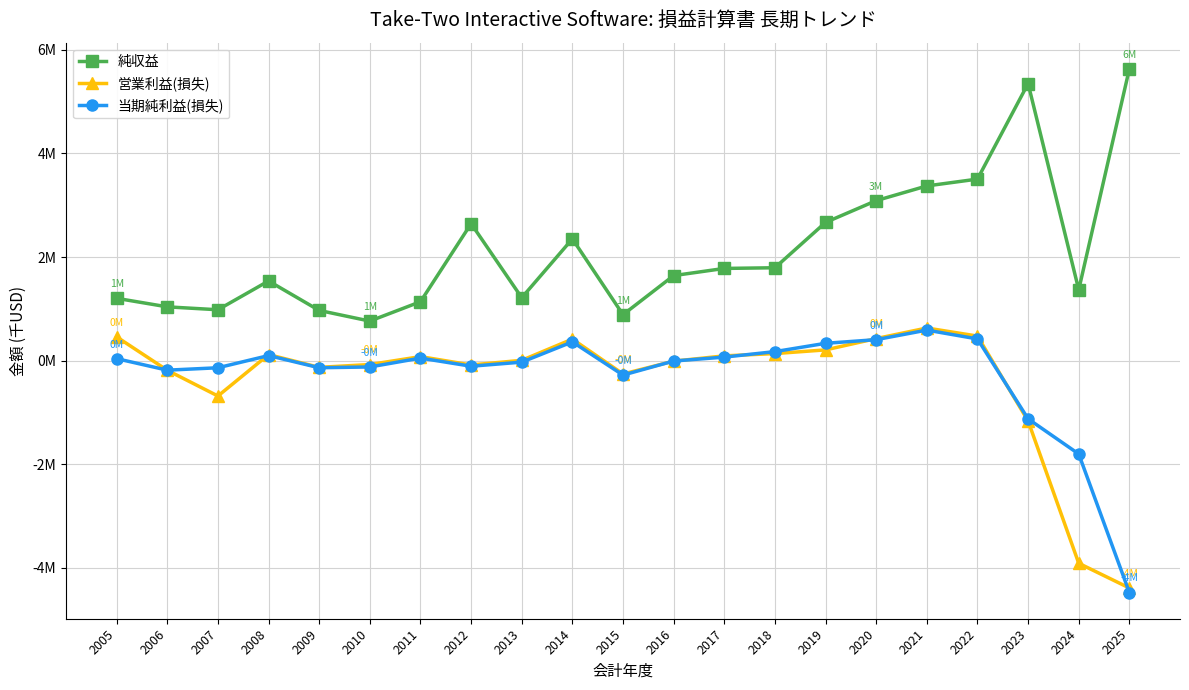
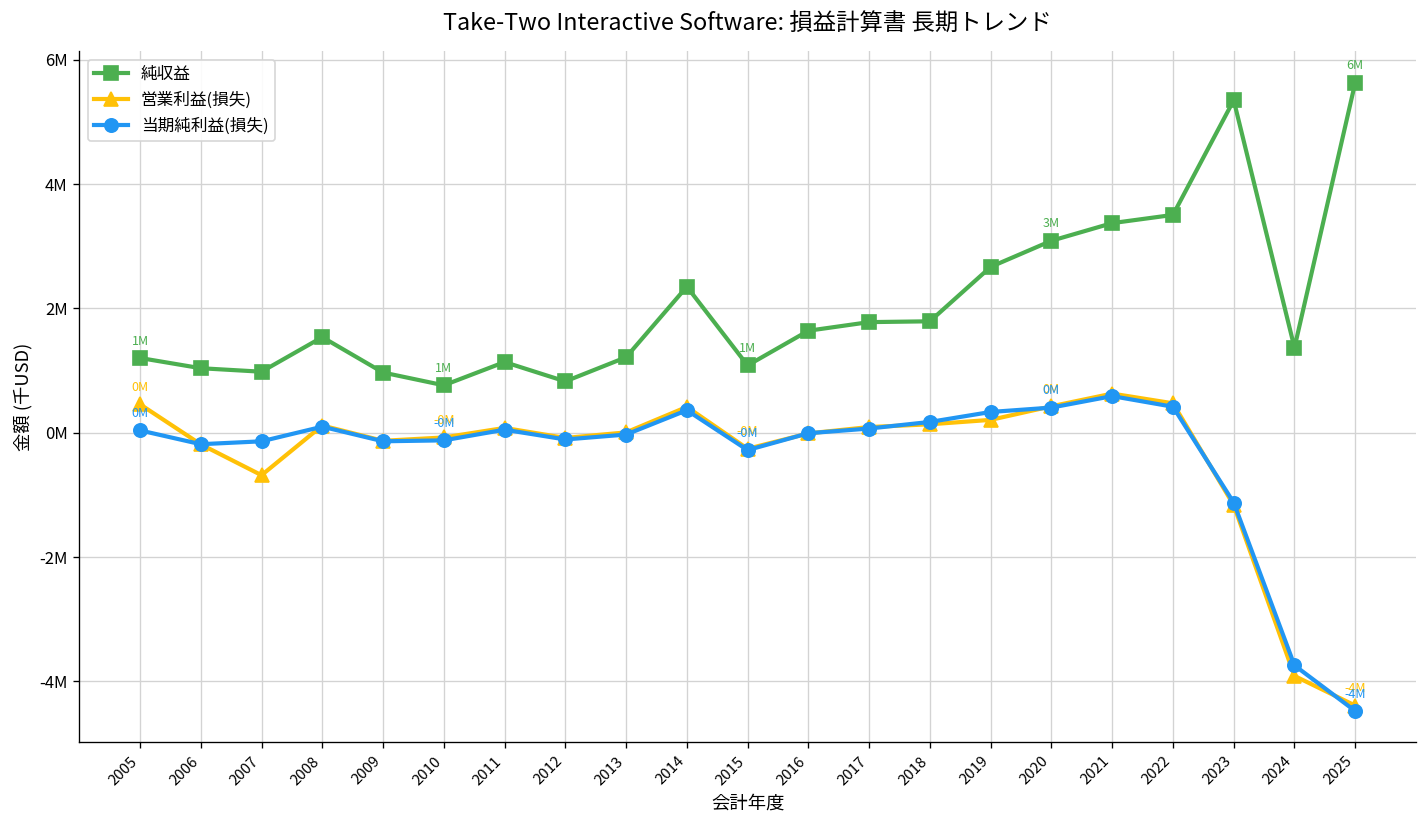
純収益, 2012: 2600000 -> 800000
純収益, 2015: 900000 -> 1100000
当期純利益(損失), 2024: -1800000 -> -3700000
